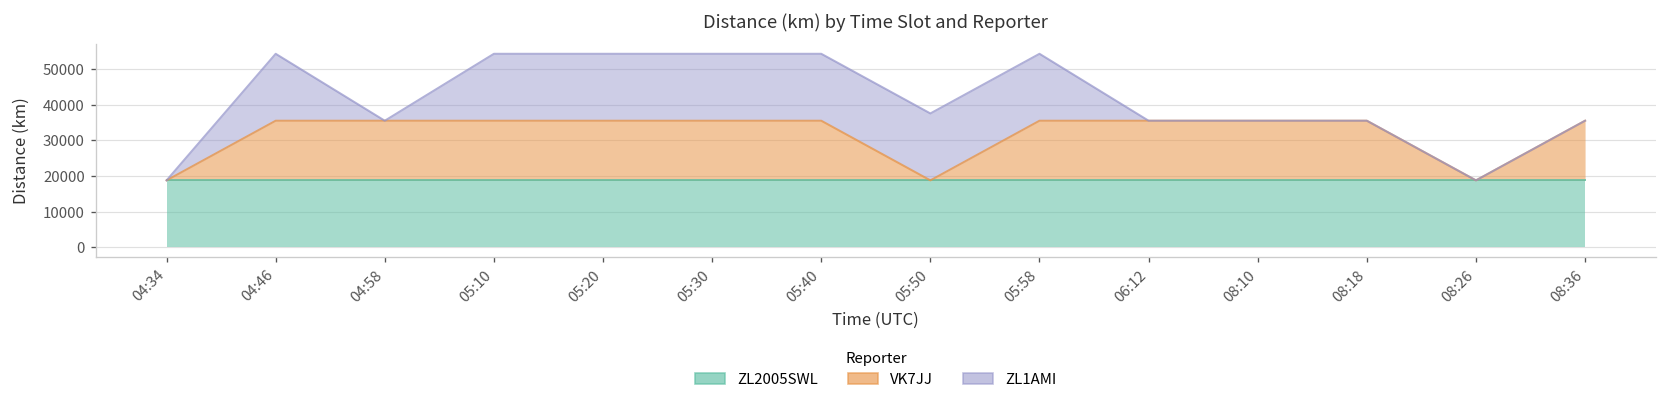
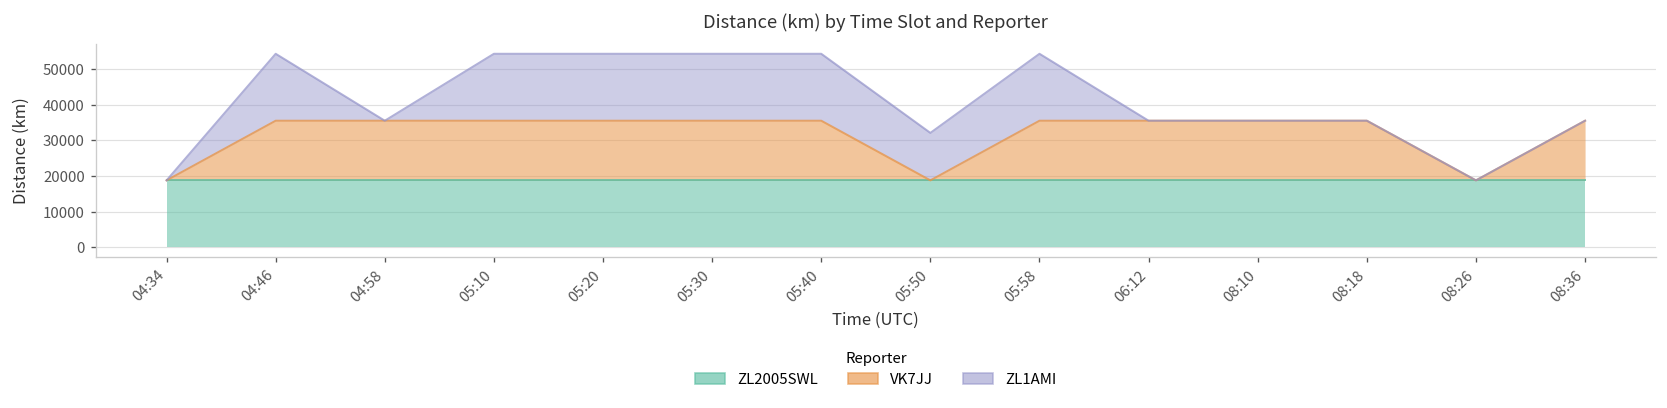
ZL1AMI, 05:50: 19000 -> 13000
